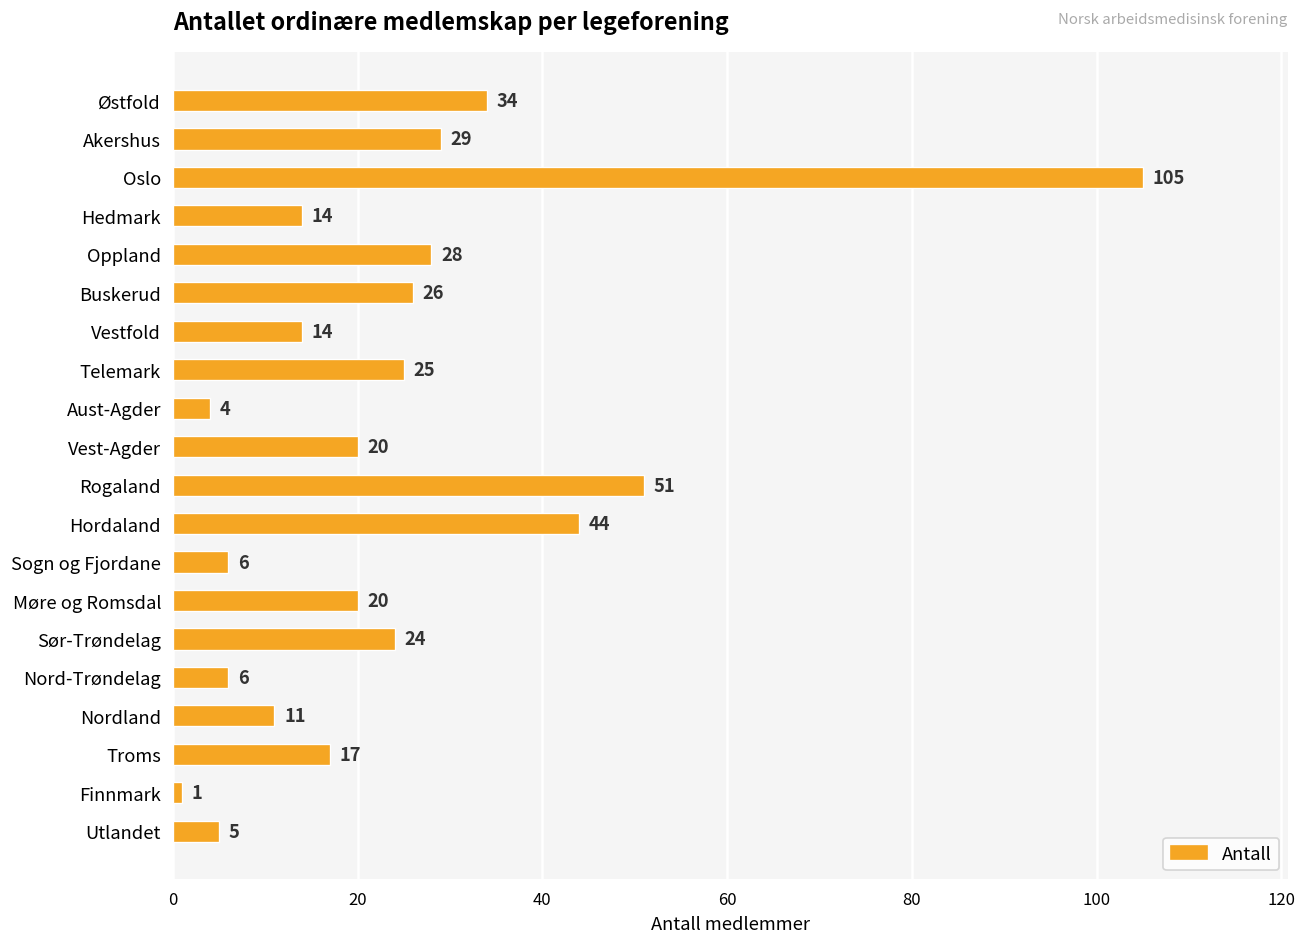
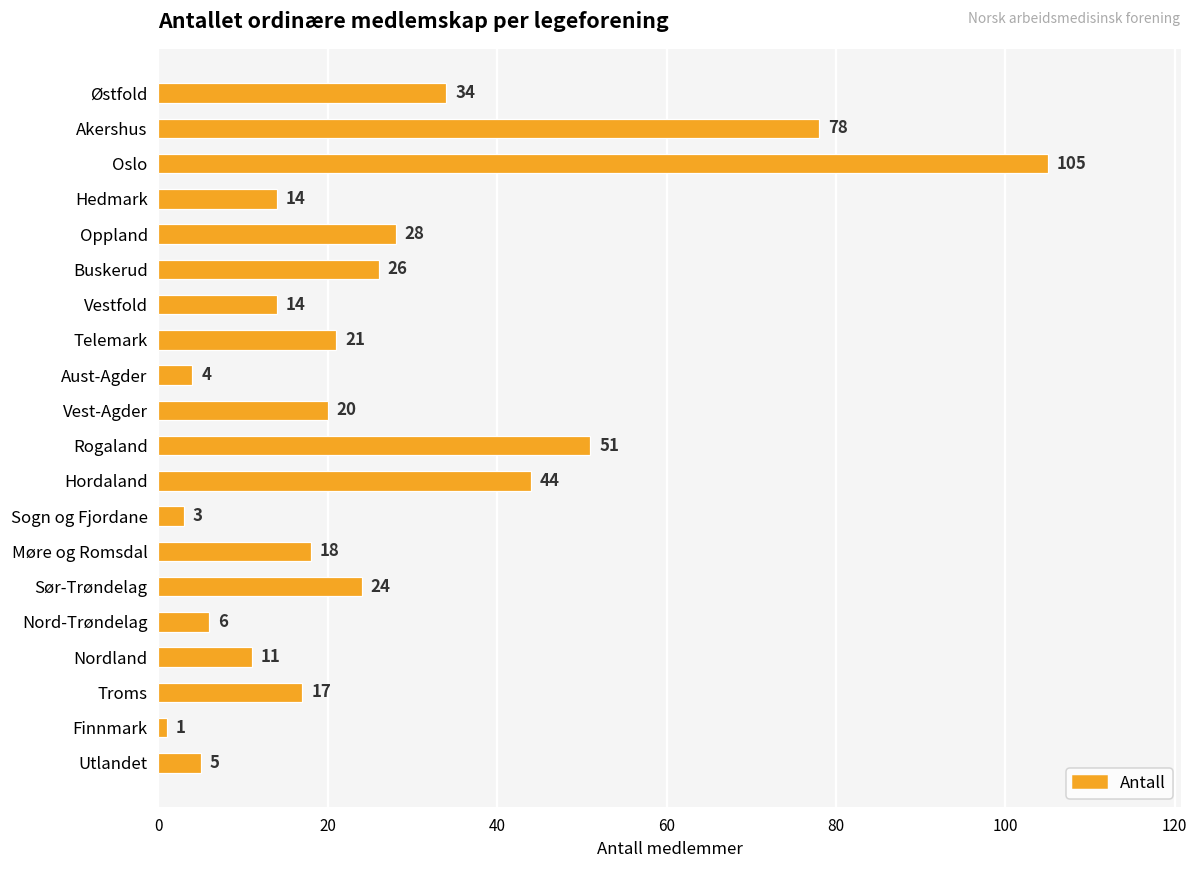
Akershus: 29 -> 78
Telemark: 25 -> 21
Sogn og Fjordane: 6 -> 3
Møre og Romsdal: 20 -> 18
